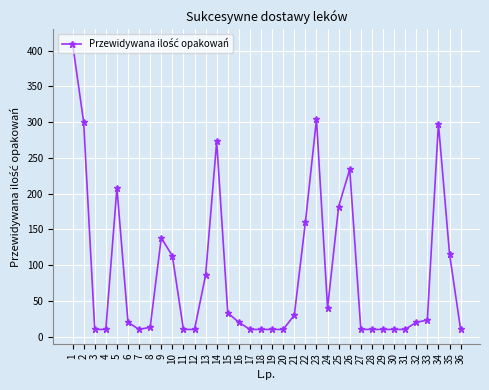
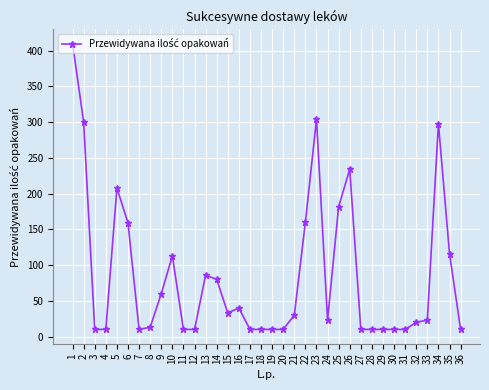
6: 20 -> 160
9: 140 -> 60
14: 270 -> 80
16: 20 -> 40
24: 40 -> 20
